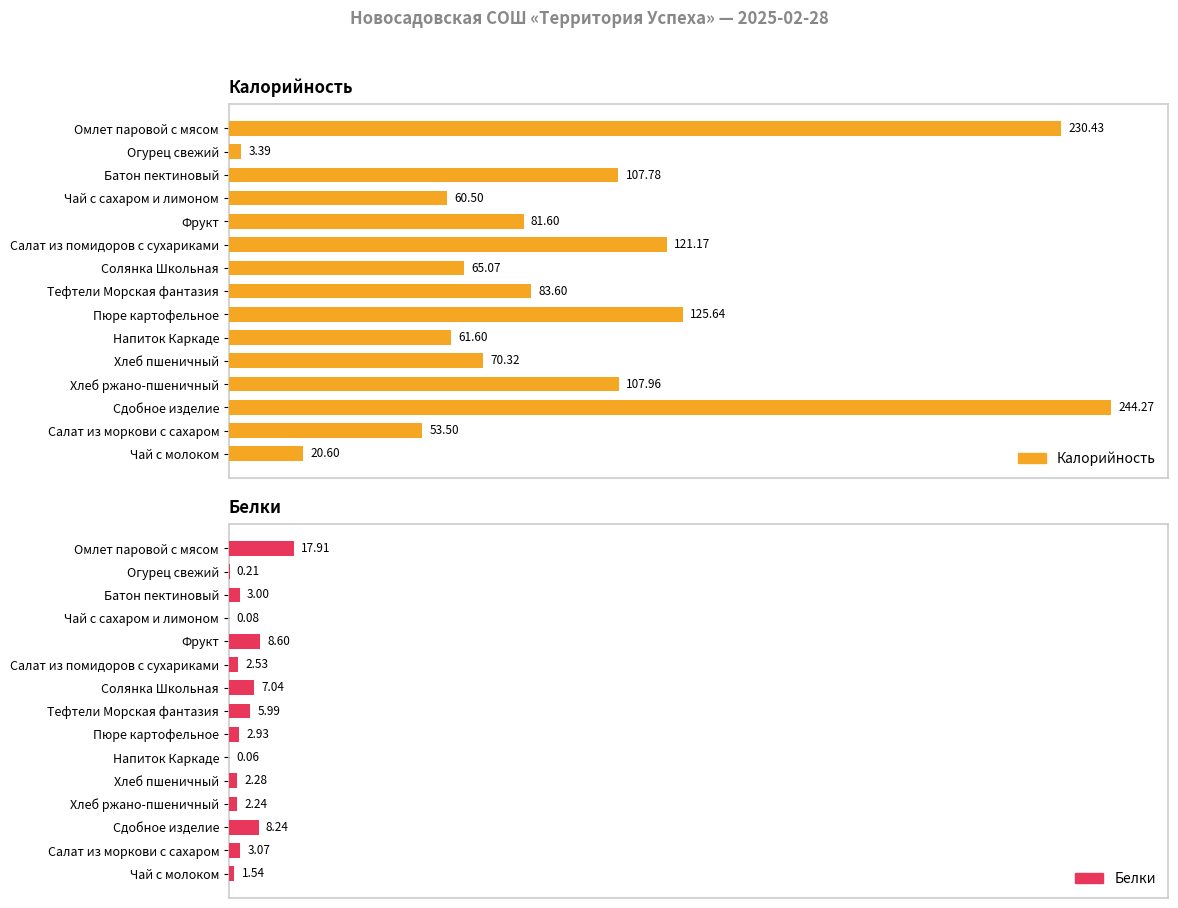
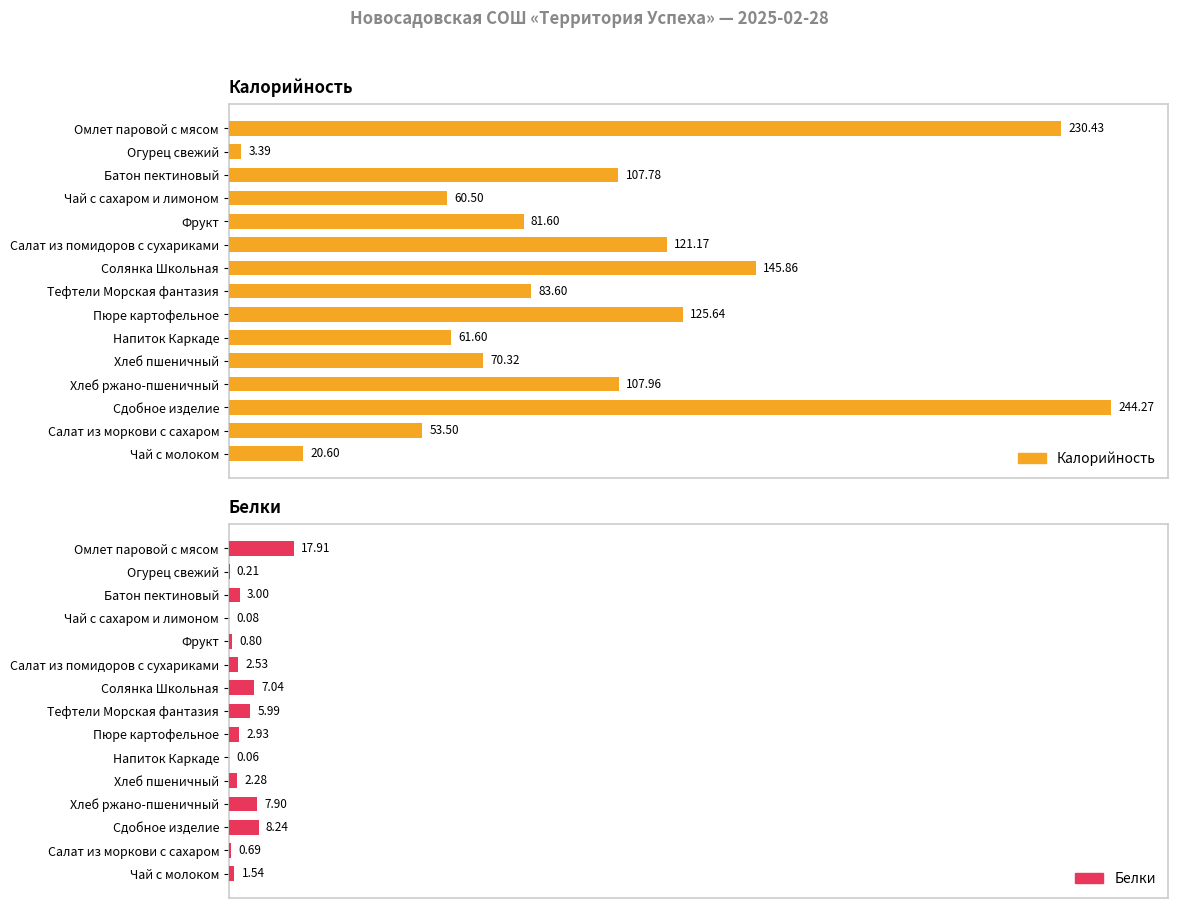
Калорийность, Солянка Школьная: 65.07 -> 145.86
Белки, Фрукт: 8.60 -> 0.80
Белки, Хлеб ржано-пшеничный: 2.24 -> 7.90
Белки, Салат из моркови с сахаром: 3.07 -> 0.69
